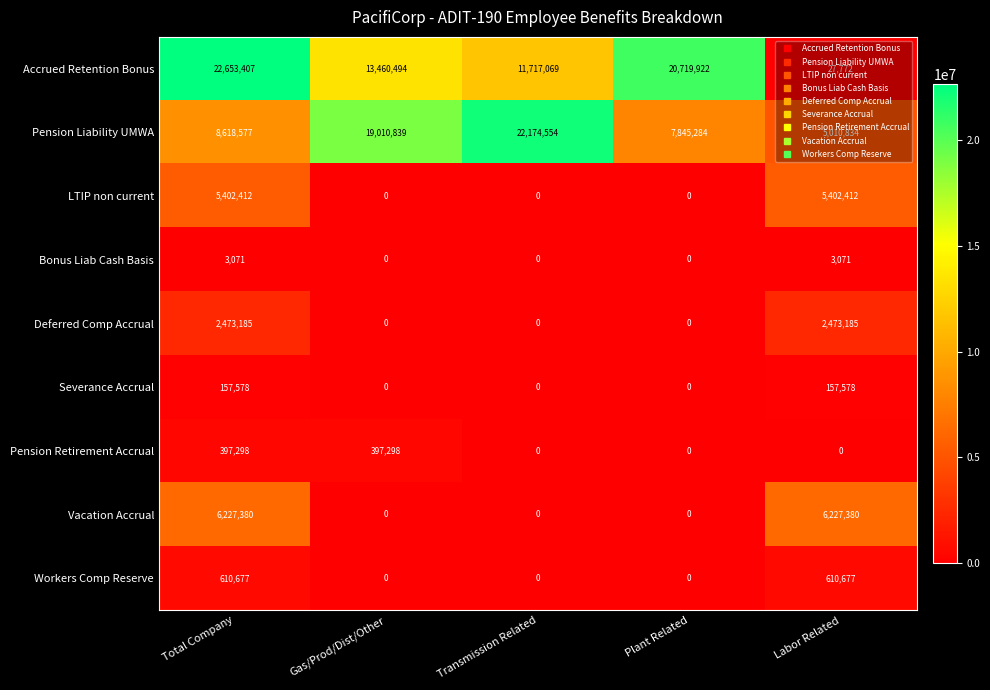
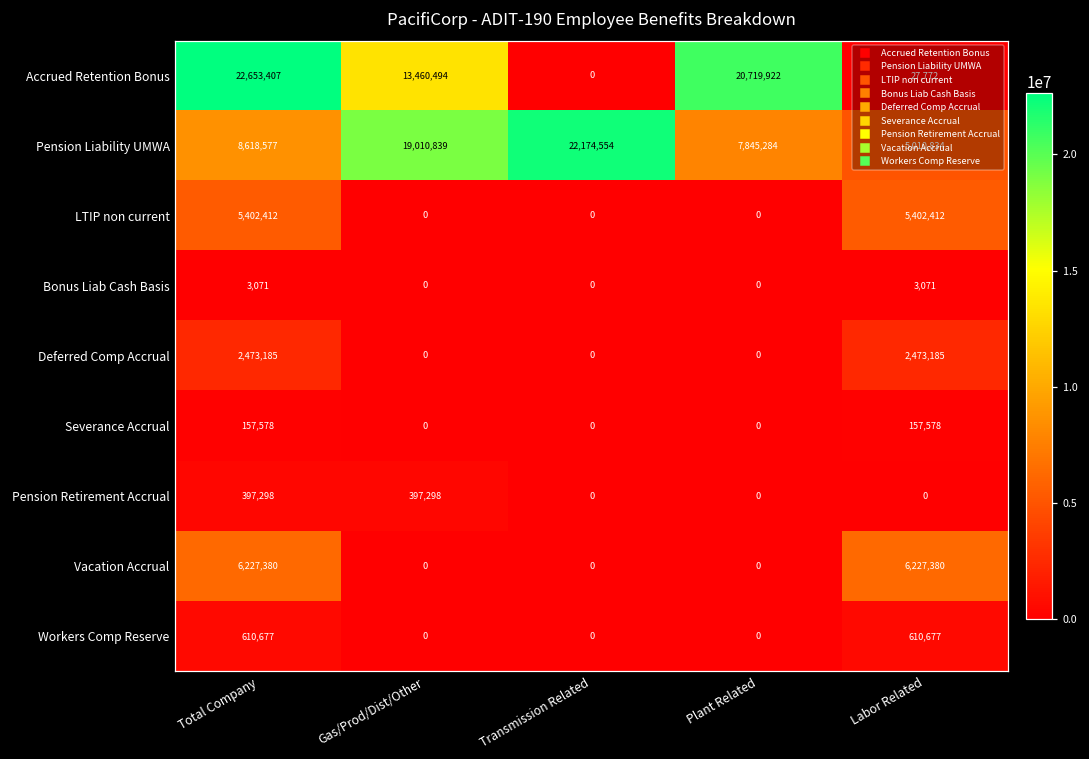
Accrued Retention Bonus, Transmission Related: 11,717,069 -> 0
